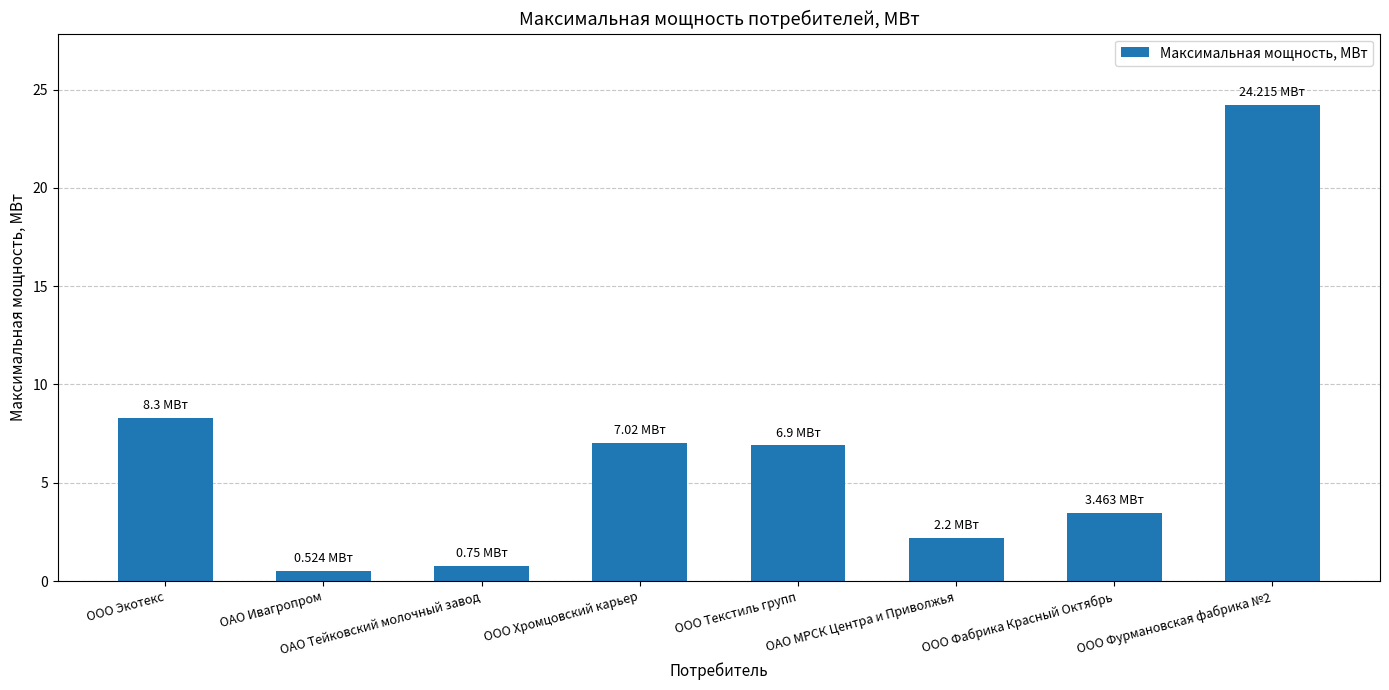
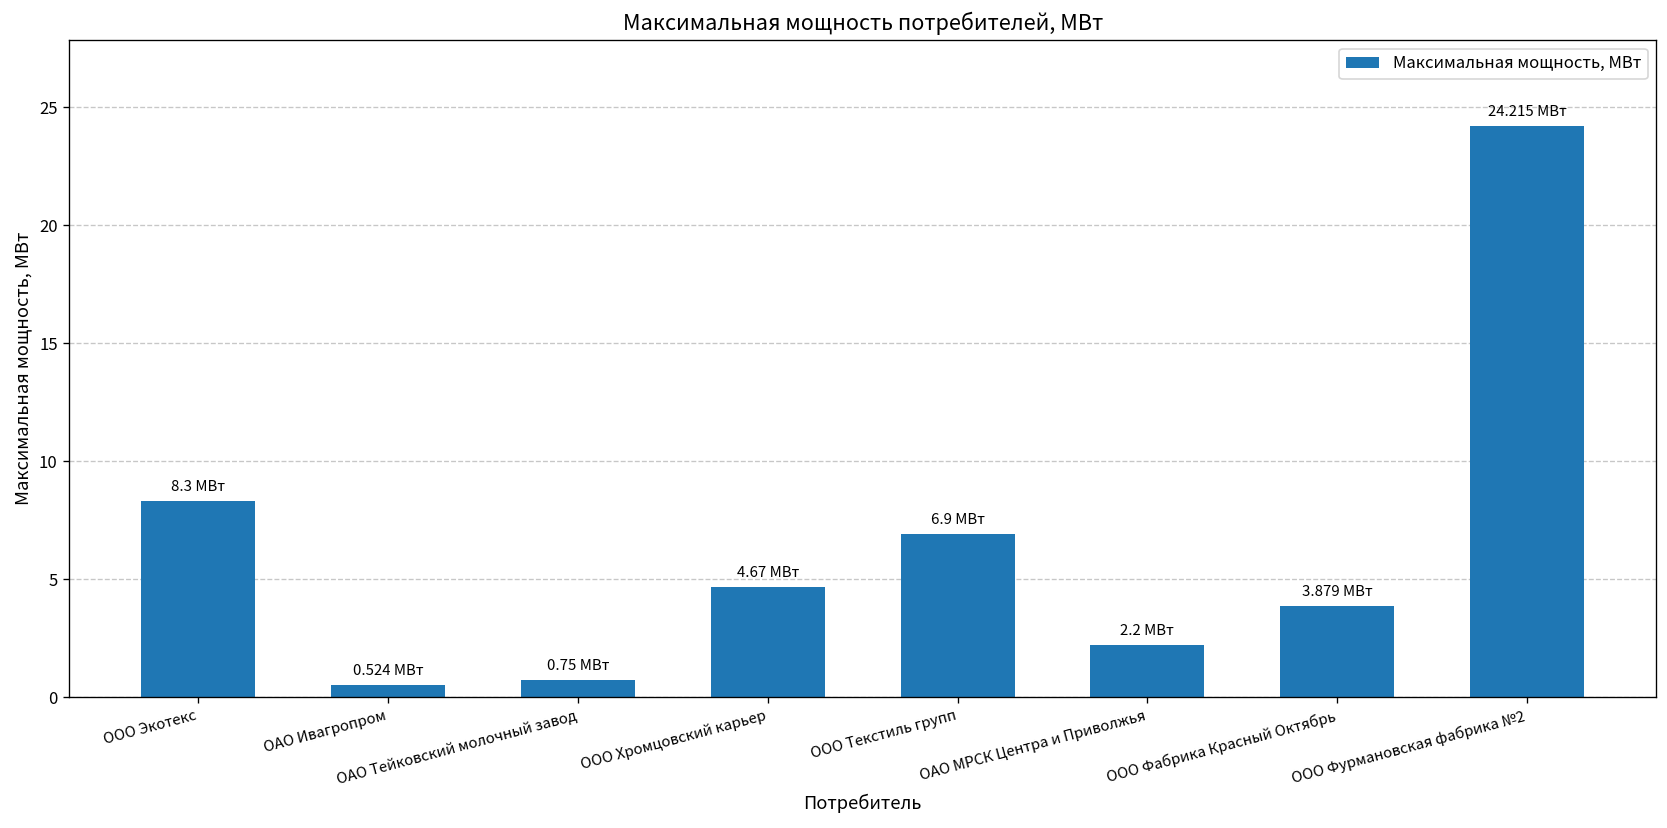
ООО Хромцовский карьер: 7.02 -> 4.67
ООО Фабрика Красный Октябрь: 3.463 -> 3.879
